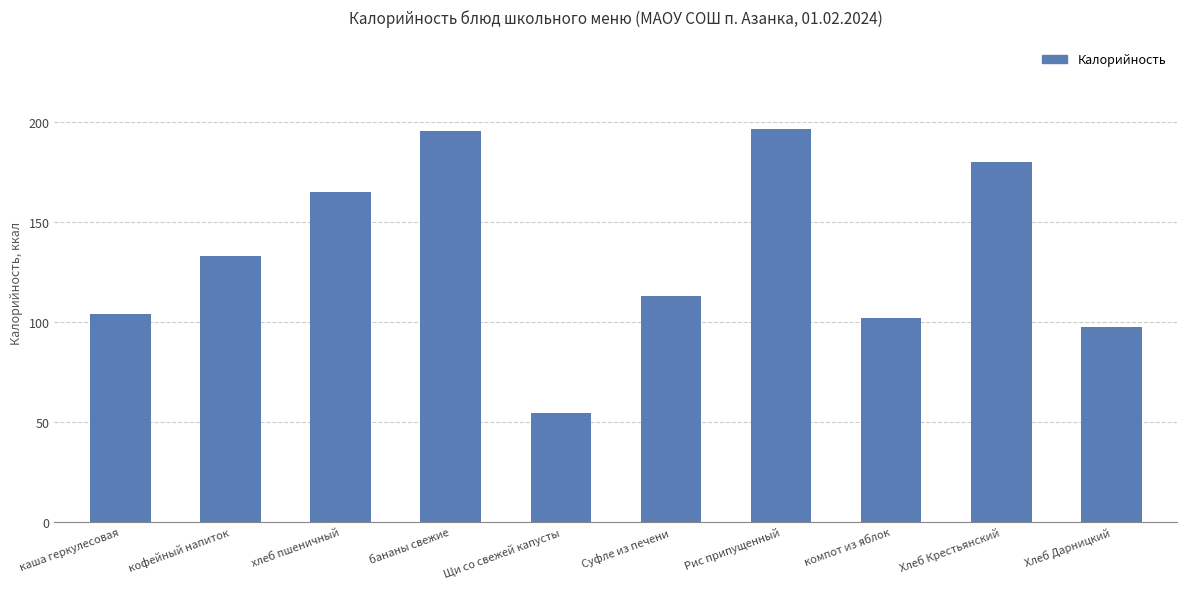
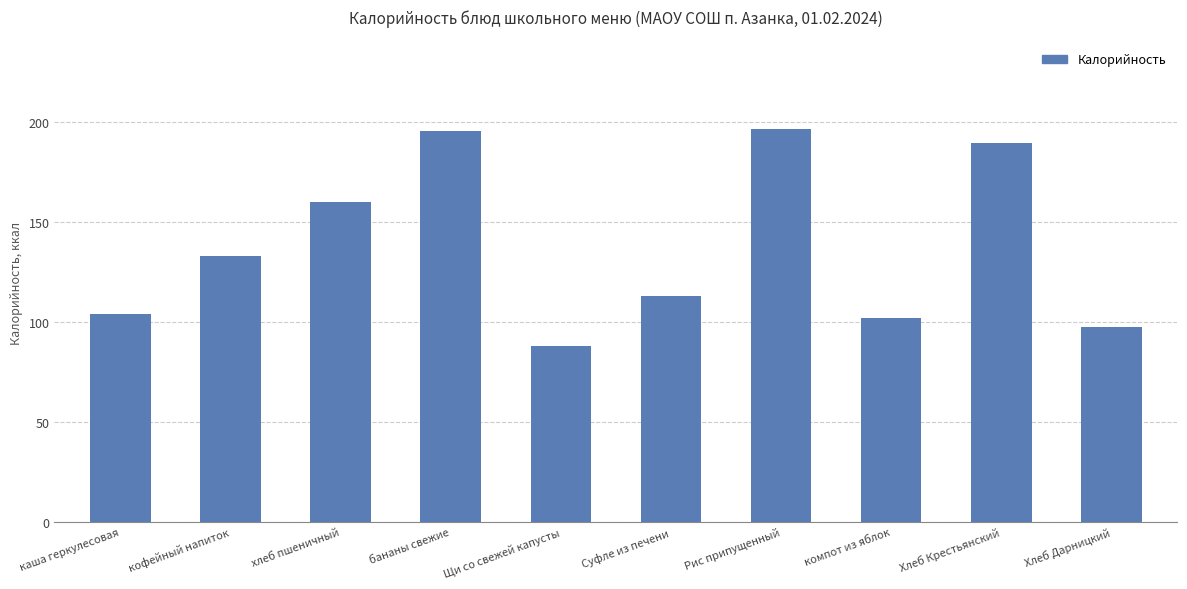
хлеб пшеничный: 165 -> 160
Щи со свежей капусты: 54 -> 88
Хлеб Крестьянский: 180 -> 190
